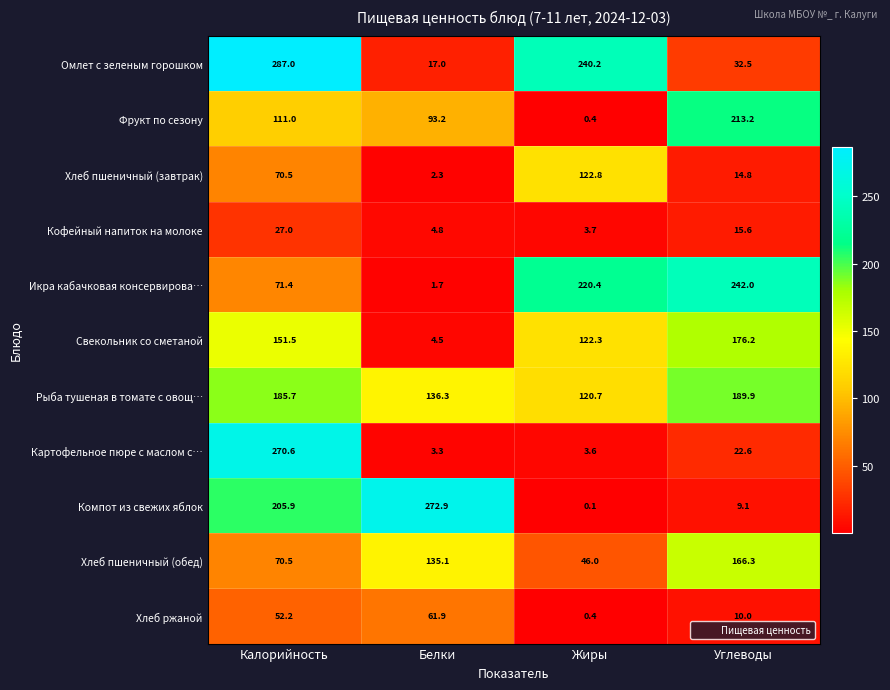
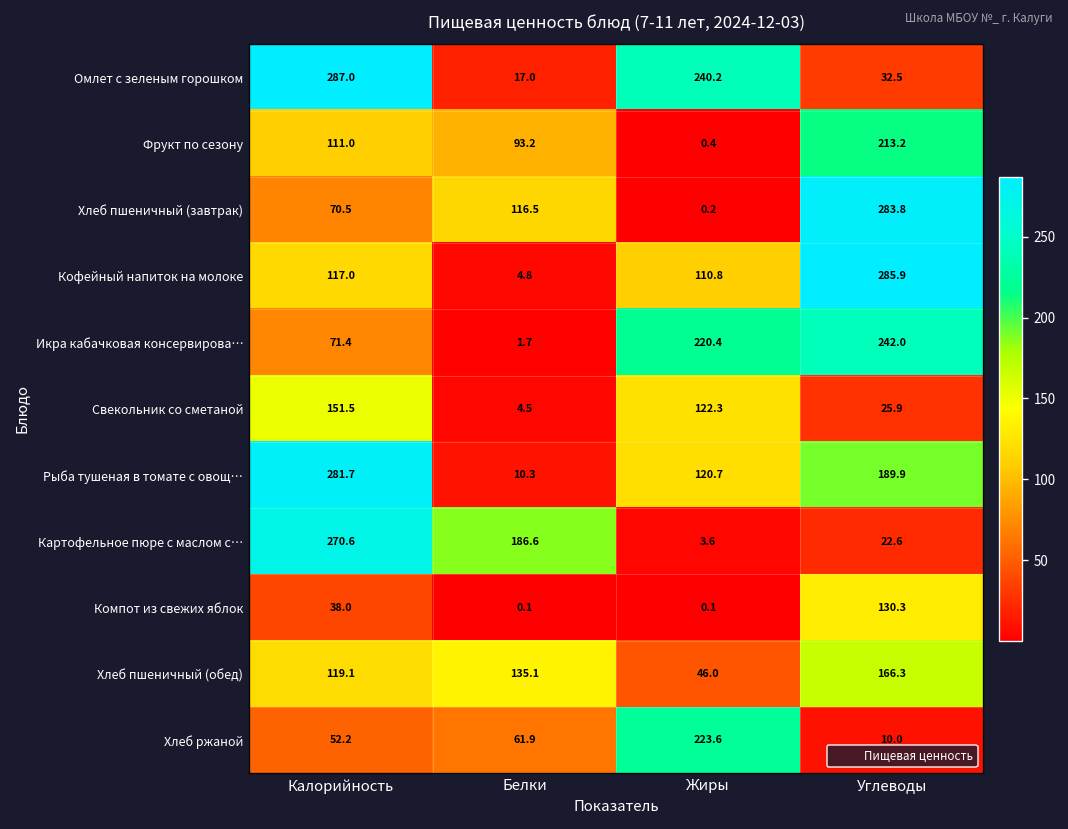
Хлеб пшеничный (завтрак), Белки: 2.3 -> 116.5
Хлеб пшеничный (завтрак), Жиры: 122.8 -> 0.2
Хлеб пшеничный (завтрак), Углеводы: 14.8 -> 283.8
Кофейный напиток на молоке, Калорийность: 27.0 -> 117.0
Кофейный напиток на молоке, Жиры: 3.7 -> 110.8
Кофейный напиток на молоке, Углеводы: 15.6 -> 285.9
Свекольник со сметаной, Углеводы: 176.2 -> 25.9
Рыба тушеная в томате с овощ…, Калорийность: 185.7 -> 281.7
Рыба тушеная в томате с овощ…, Белки: 136.3 -> 10.3
Картофельное пюре с маслом с…, Белки: 3.3 -> 186.6
Компот из свежих яблок, Калорийность: 205.9 -> 38.0
Компот из свежих яблок, Белки: 272.9 -> 0.1
Компот из свежих яблок, Углеводы: 9.1 -> 130.3
Хлеб пшеничный (обед), Калорийность: 70.5 -> 119.1
Хлеб ржаной, Жиры: 0.4 -> 223.6
